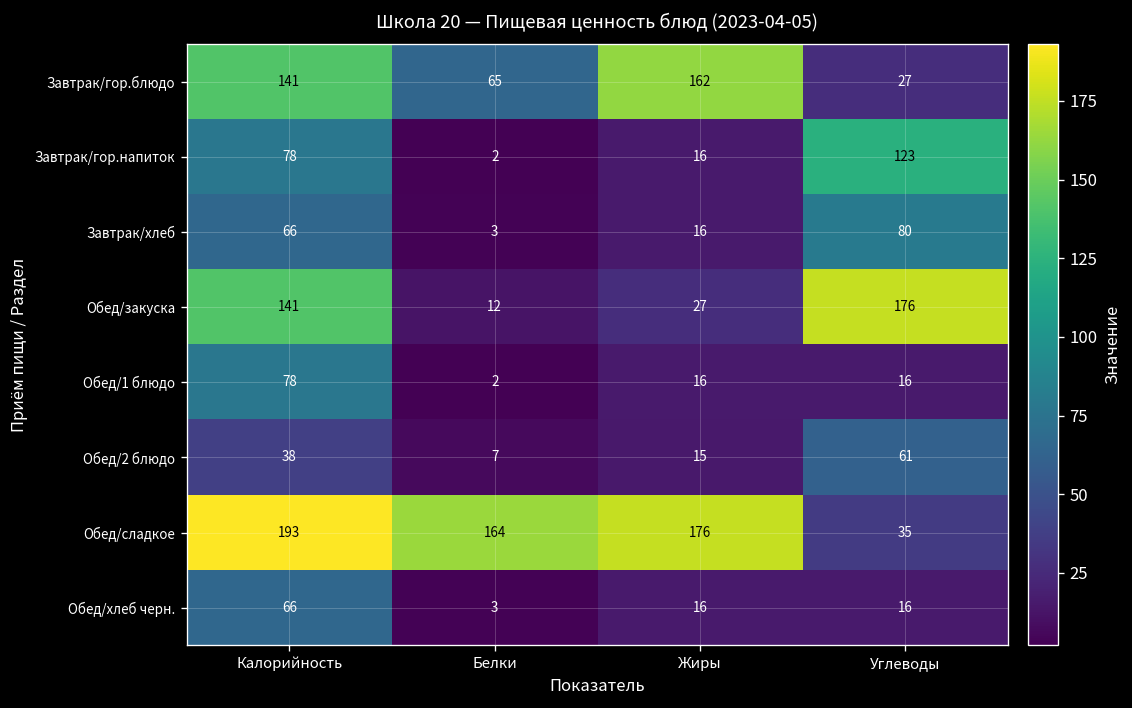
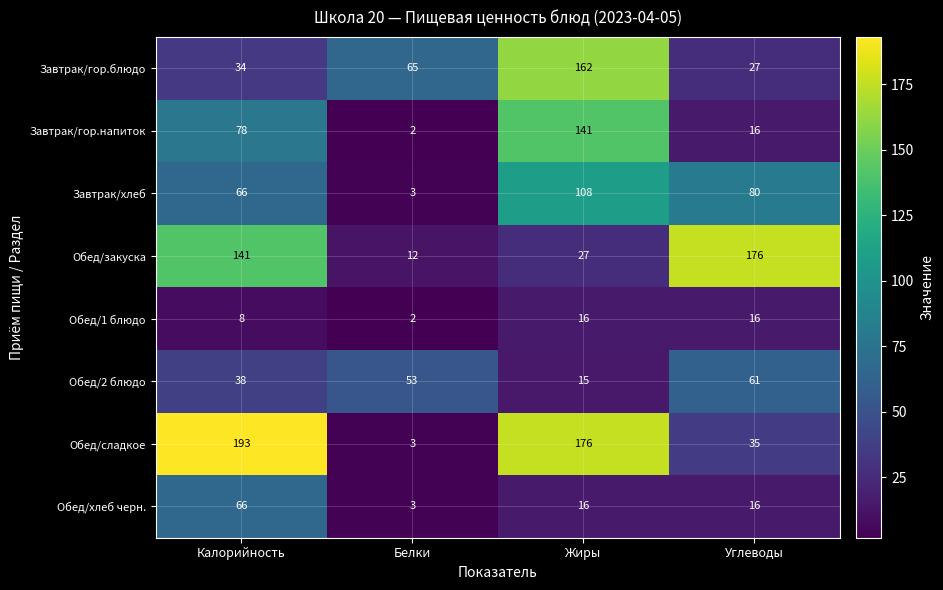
Завтрак/гор.блюдо, Калорийность: 141 -> 34
Завтрак/гор.напиток, Жиры: 16 -> 141
Завтрак/гор.напиток, Углеводы: 123 -> 16
Завтрак/хлеб, Жиры: 16 -> 108
Обед/1 блюдо, Калорийность: 78 -> 8
Обед/2 блюдо, Белки: 7 -> 53
Обед/сладкое, Белки: 164 -> 3
